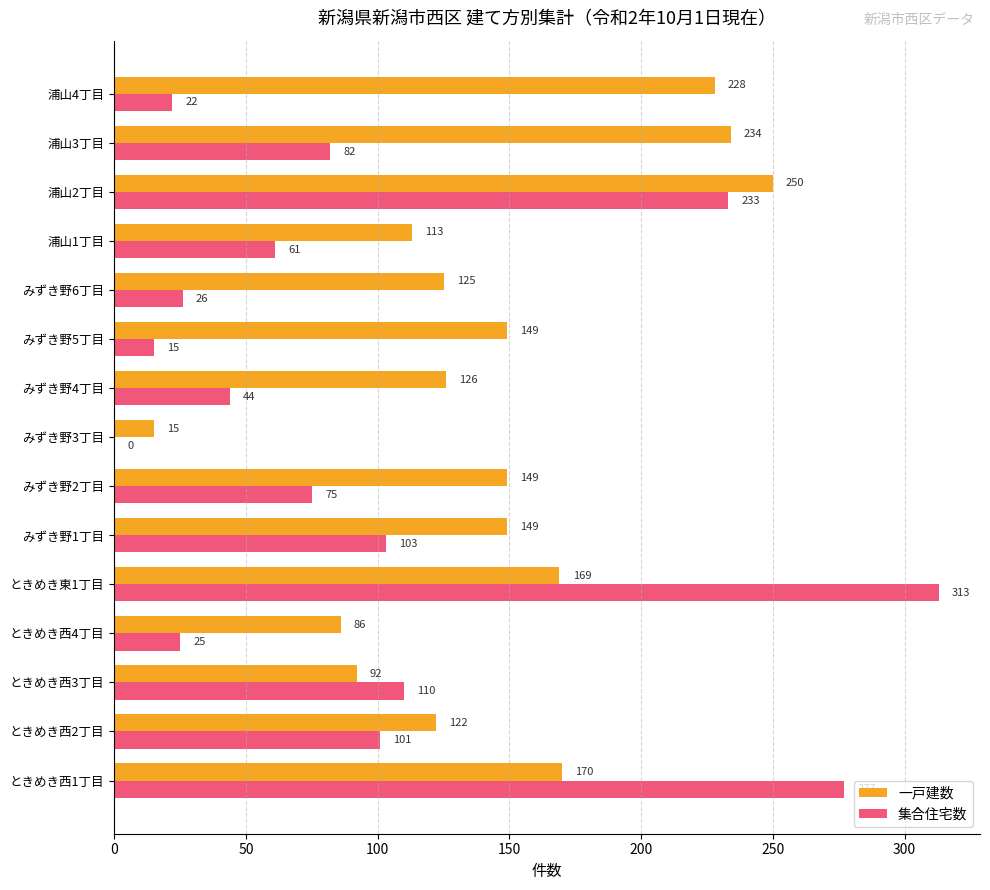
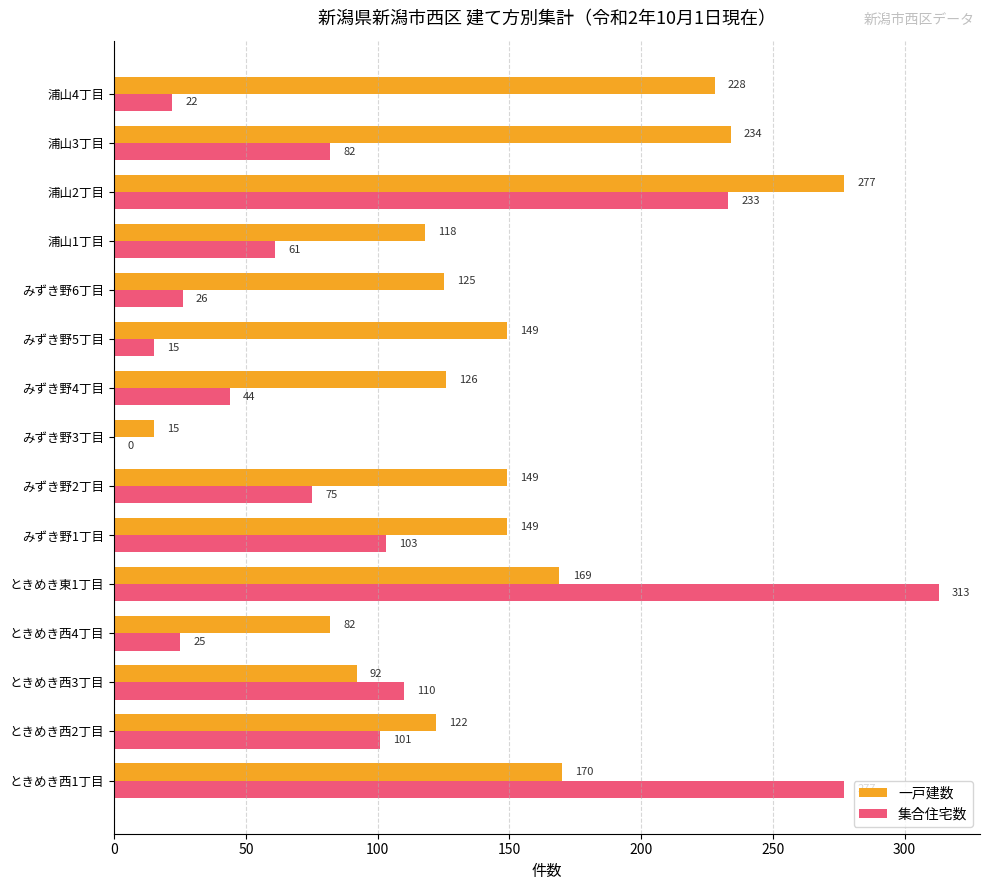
一戸建数, 浦山2丁目: 250 -> 277
一戸建数, 浦山1丁目: 113 -> 118
一戸建数, ときめき西4丁目: 86 -> 82
